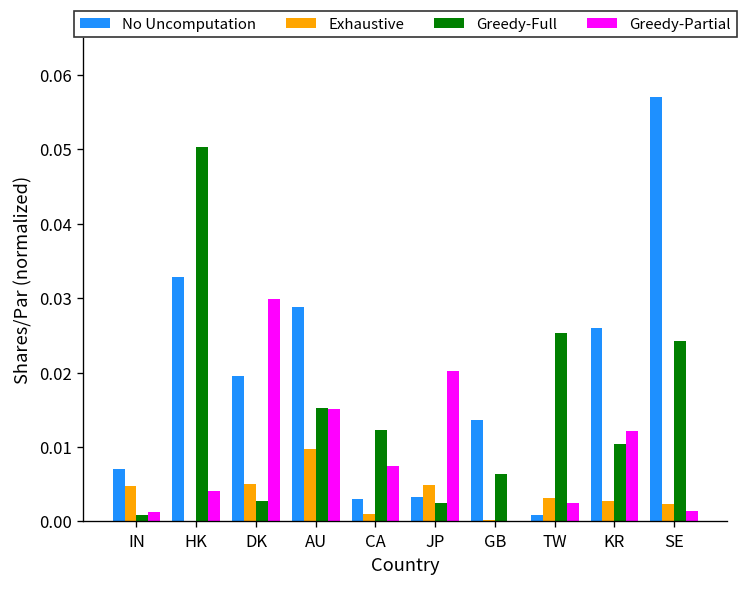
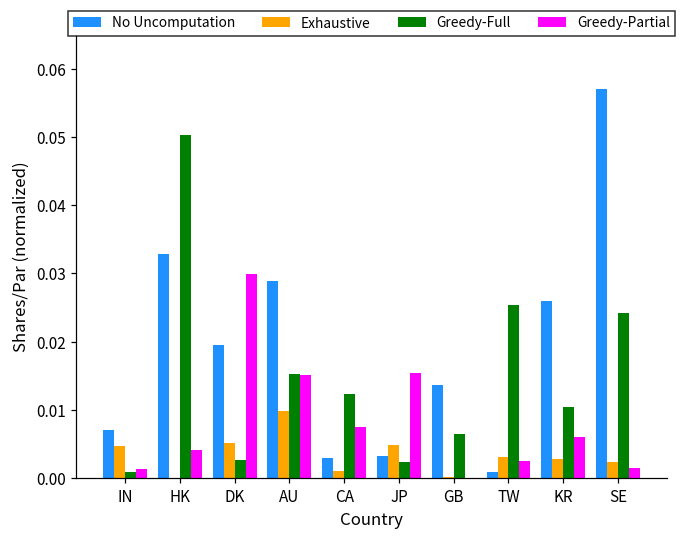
Greedy-Partial, JP: 0.020 -> 0.015
Greedy-Partial, KR: 0.012 -> 0.006
